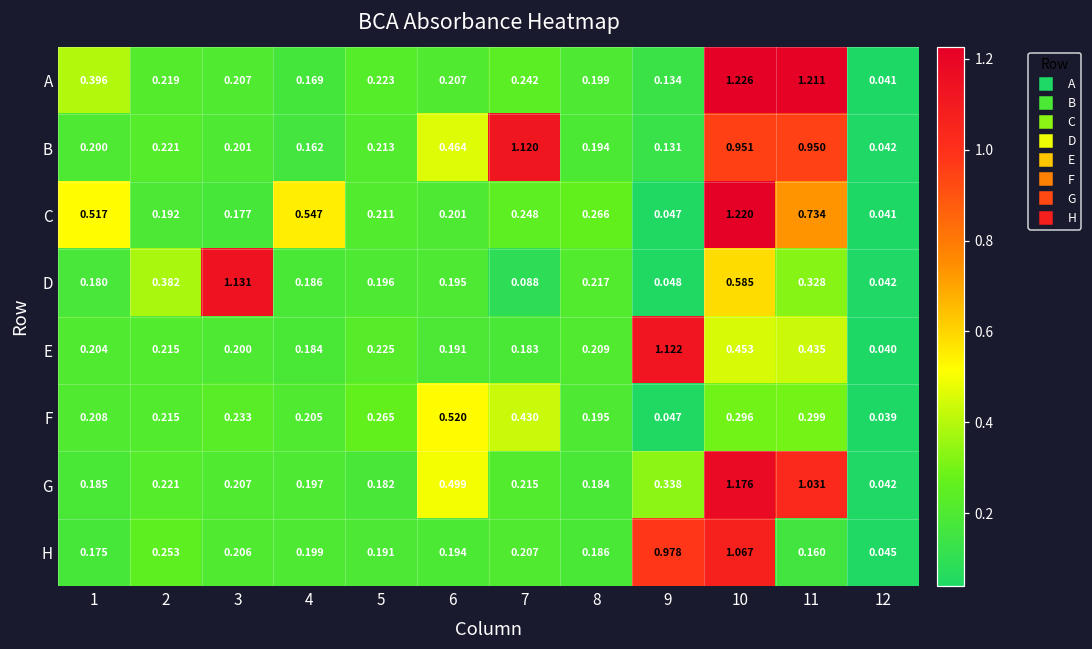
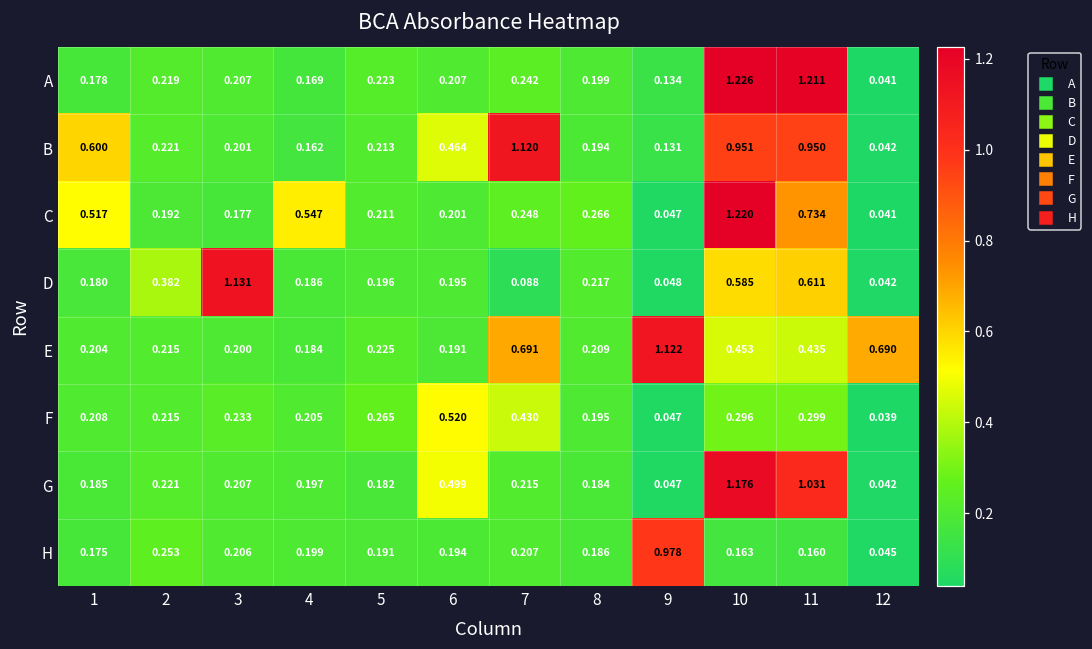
A, 1: 0.396 -> 0.178
B, 1: 0.200 -> 0.600
D, 11: 0.328 -> 0.611
E, 7: 0.183 -> 0.691
E, 12: 0.040 -> 0.690
G, 9: 0.338 -> 0.047
H, 10: 1.067 -> 0.163
